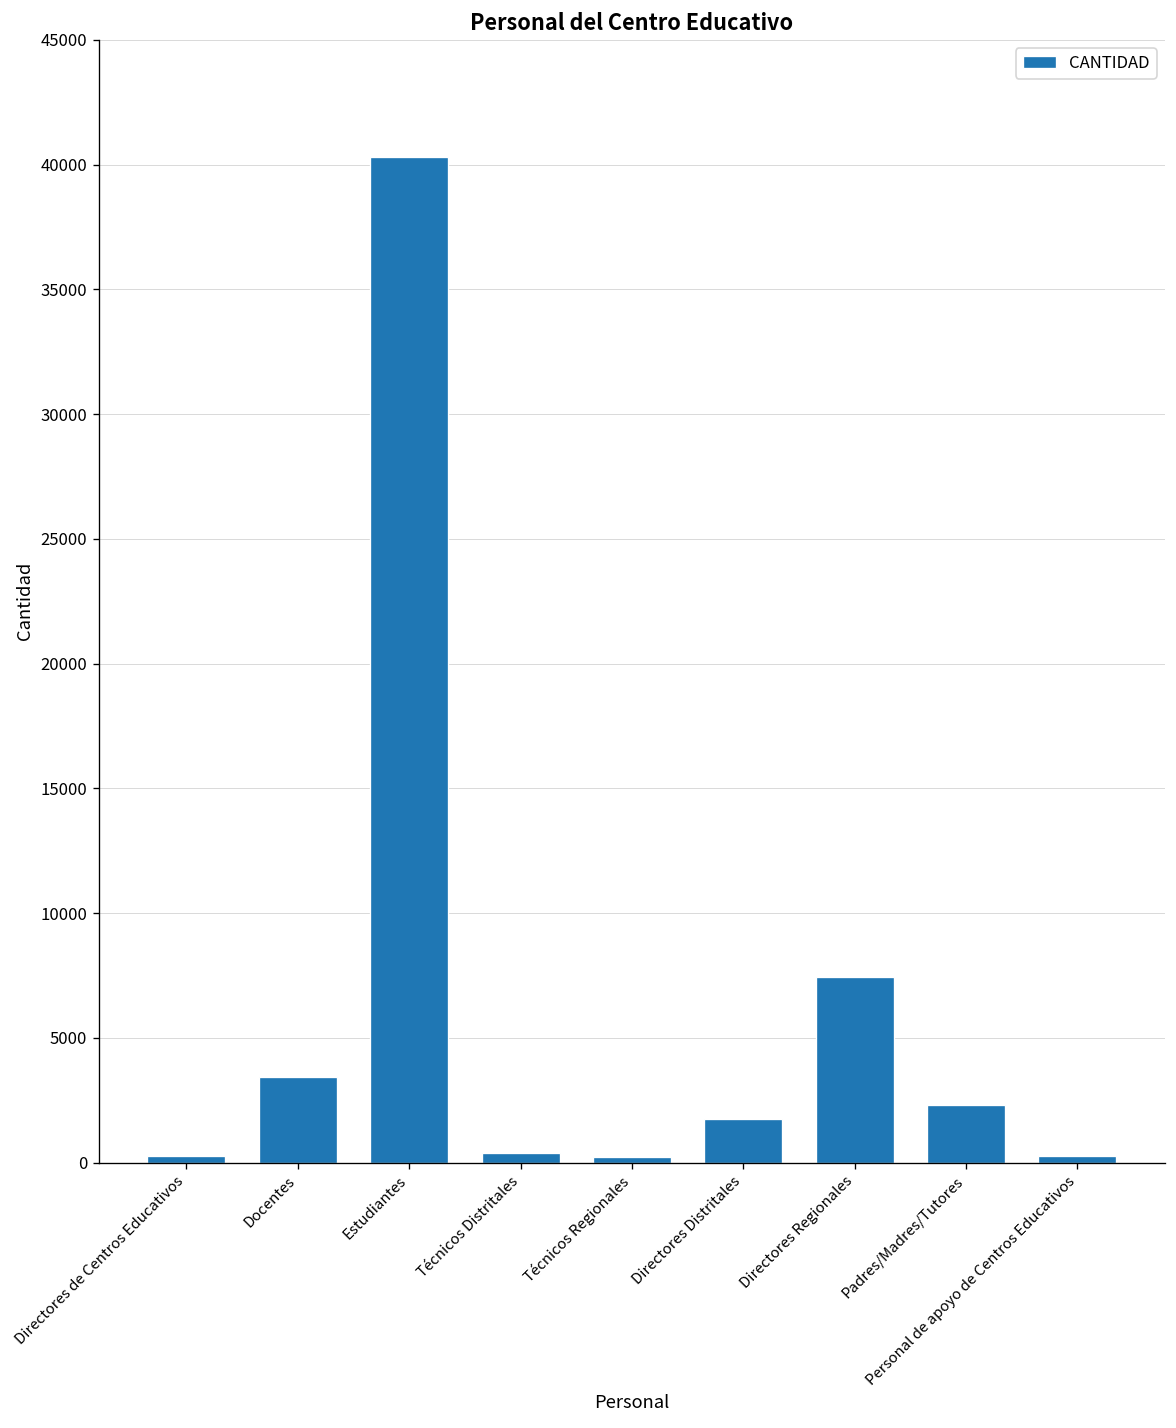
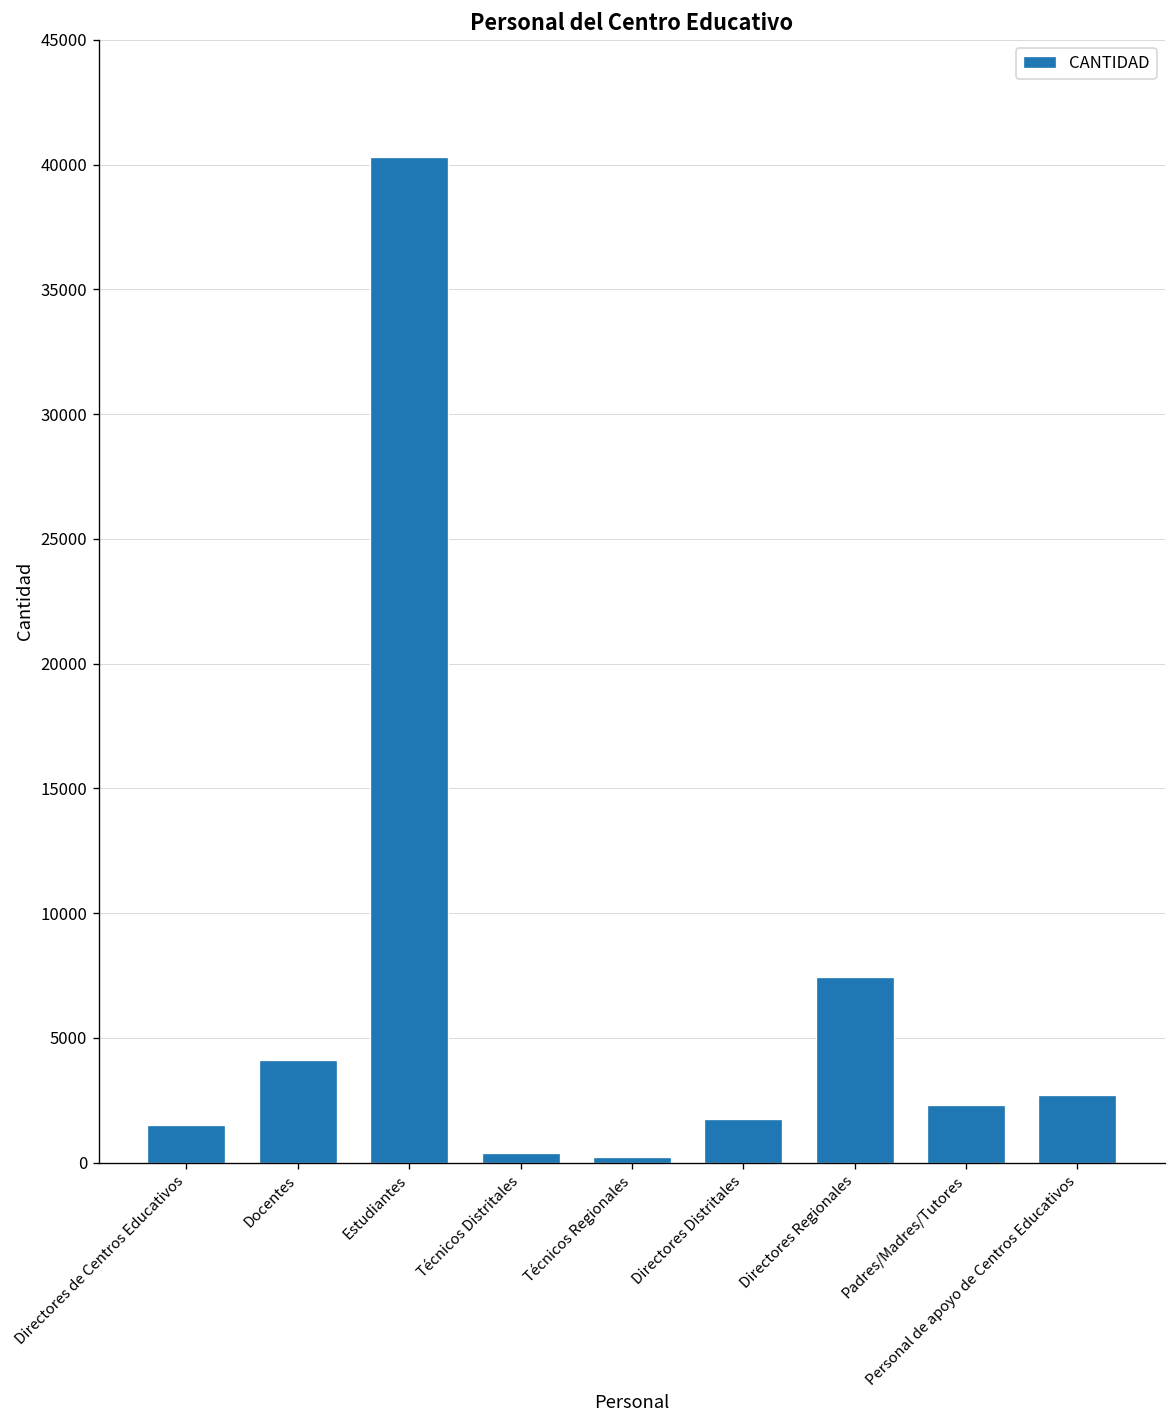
Directores de Centros Educativos: 300 -> 1500
Docentes: 3400 -> 4100
Personal de apoyo de Centros Educativos: 200 -> 2700
